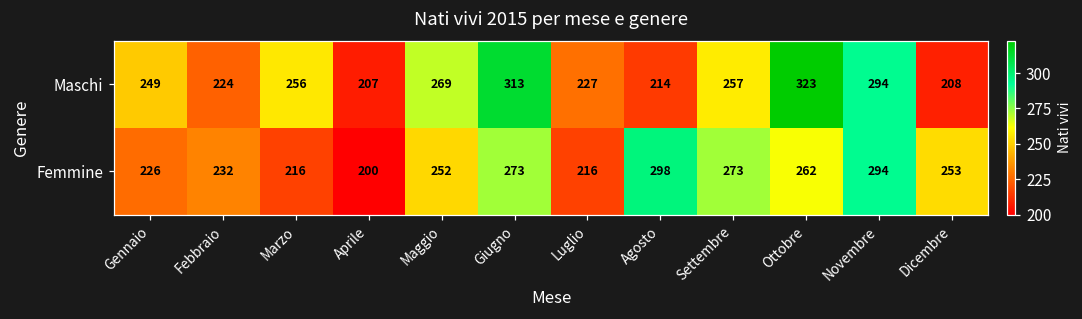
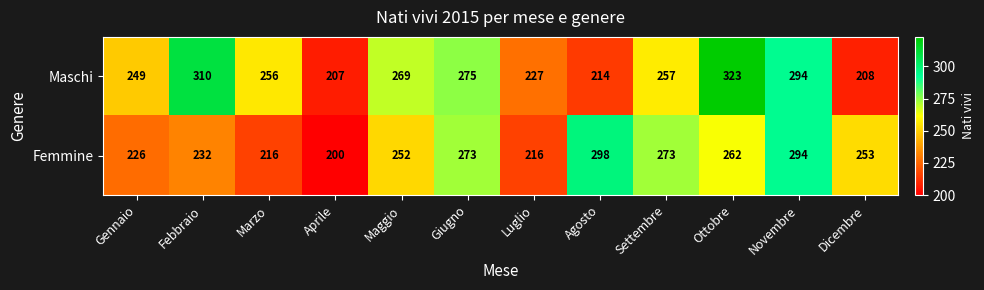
Maschi, Febbraio: 224 -> 310
Maschi, Giugno: 313 -> 275
